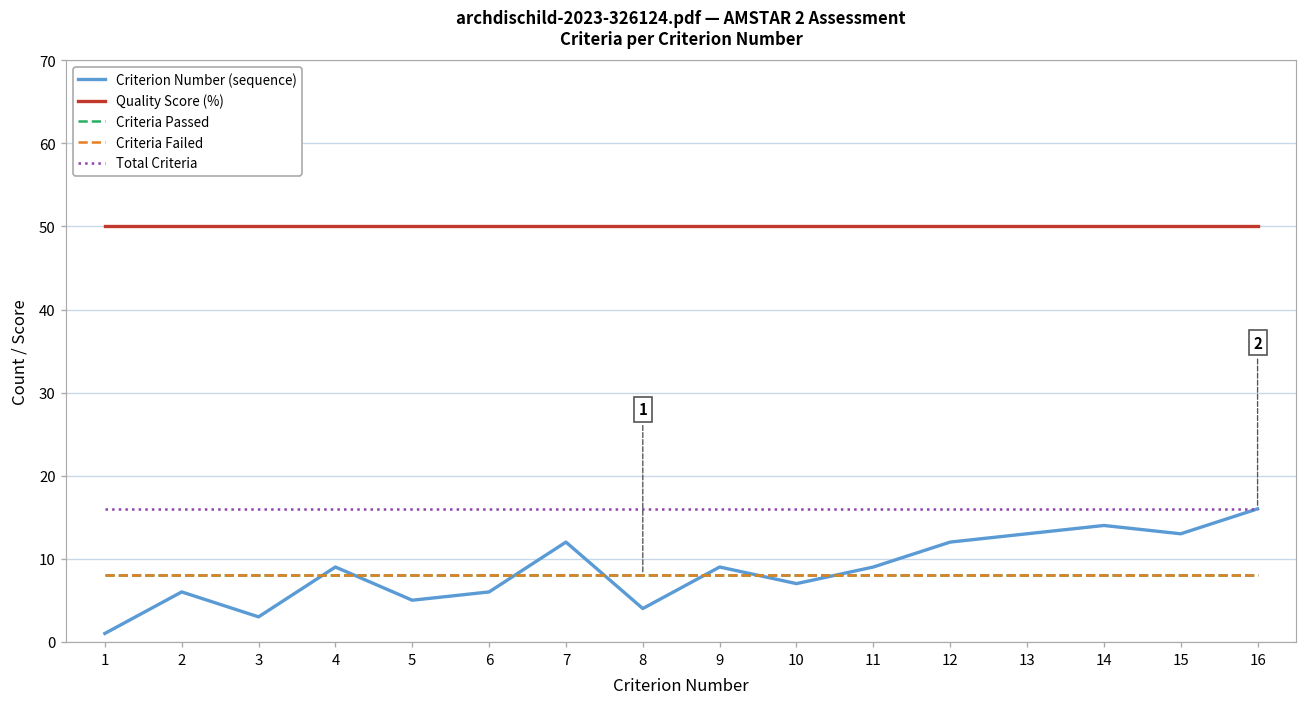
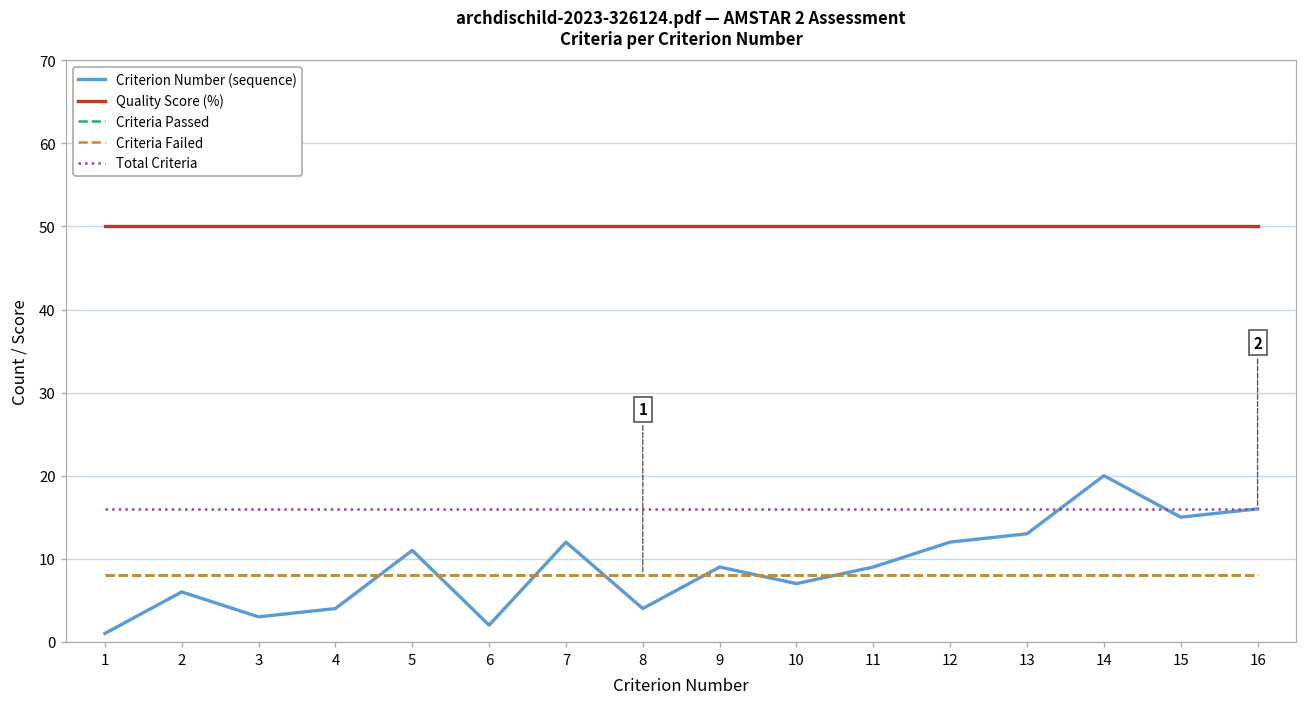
Criterion Number (sequence), 4: 9 -> 4
Criterion Number (sequence), 5: 5 -> 11
Criterion Number (sequence), 6: 6 -> 2
Criterion Number (sequence), 14: 14 -> 20
Criterion Number (sequence), 15: 13 -> 15
